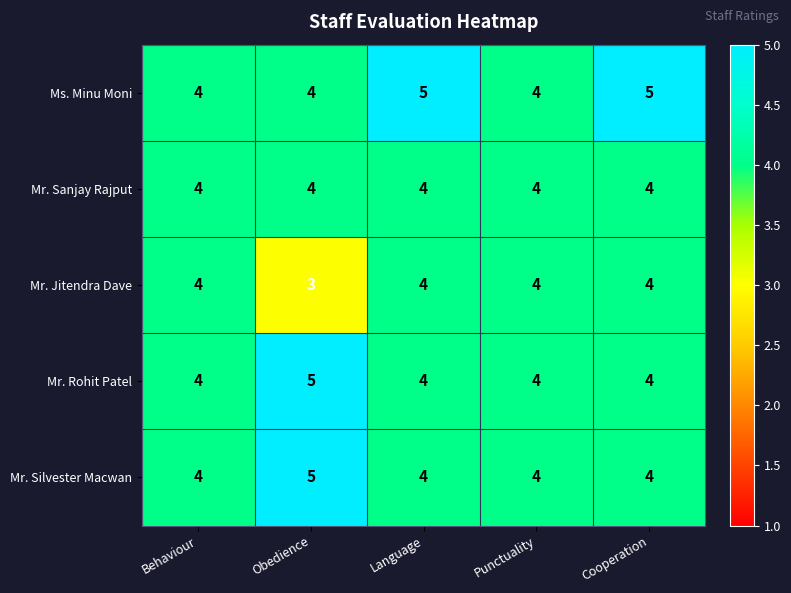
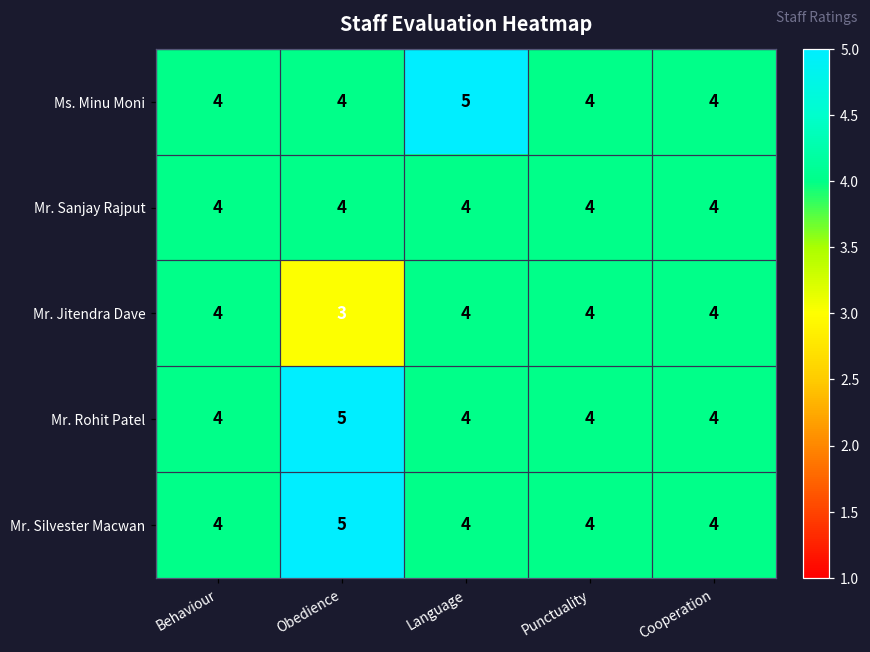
Ms. Minu Moni, Cooperation: 5 -> 4
